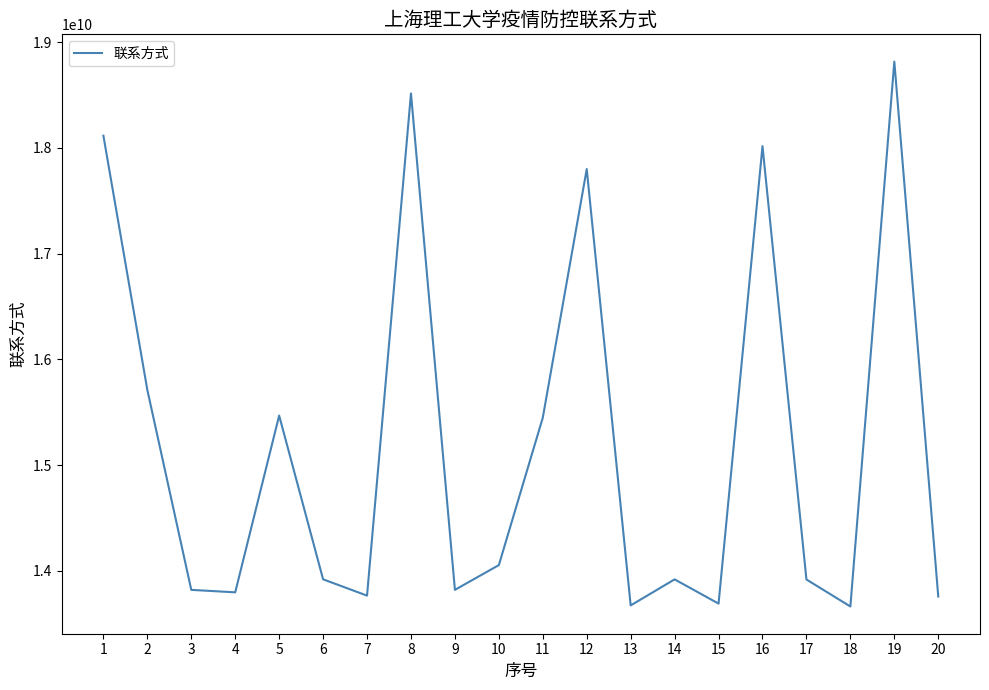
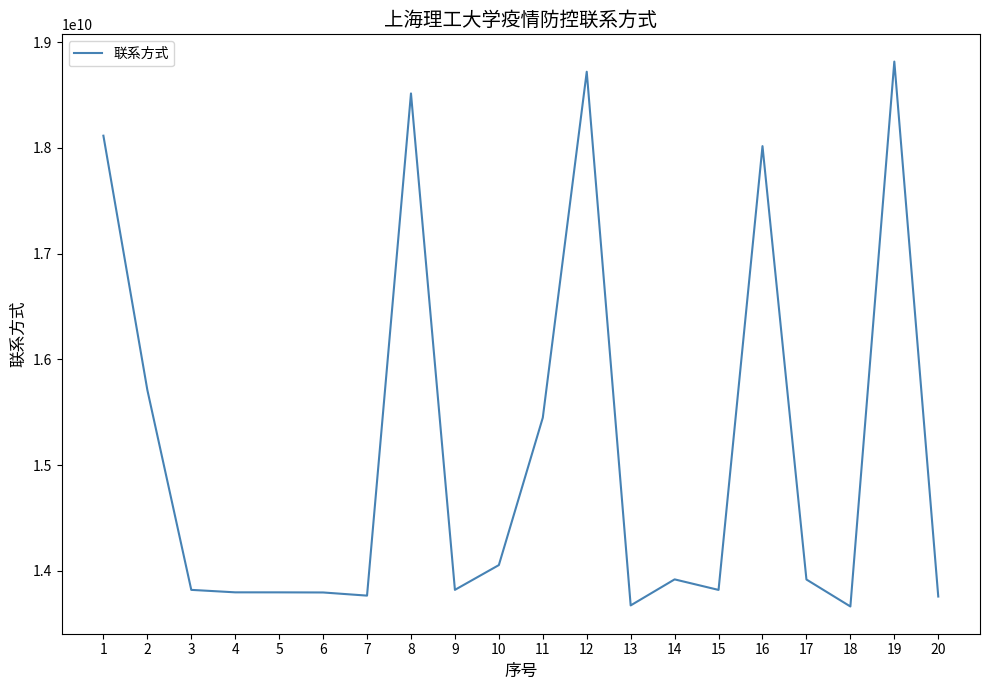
5: 15470000000 -> 13800000000
6: 13920000000 -> 13790000000
12: 17800000000 -> 18720000000
15: 13690000000 -> 13820000000
